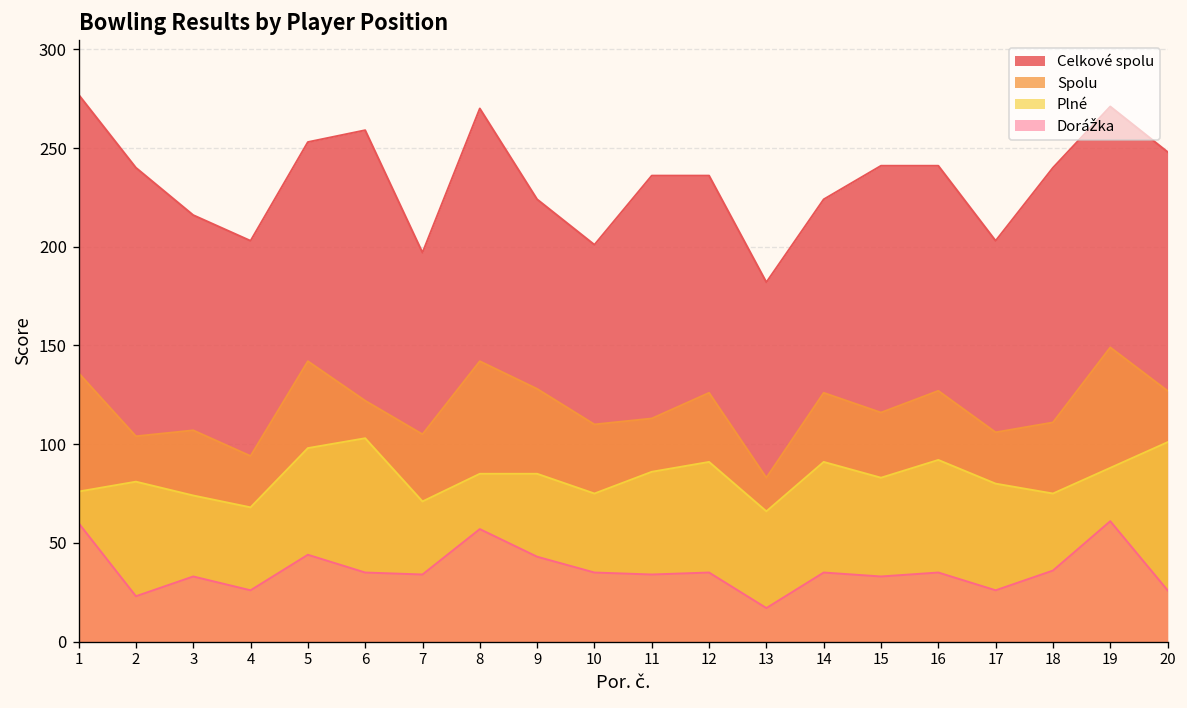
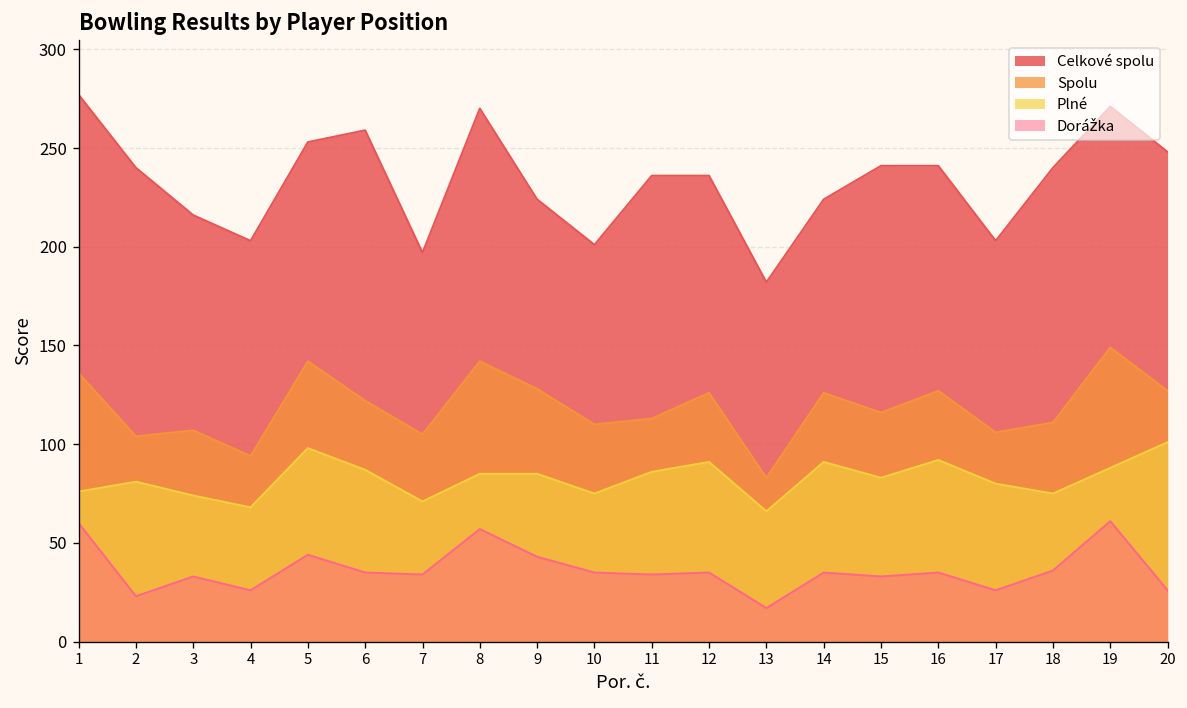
Plné, 6: 103 -> 87
